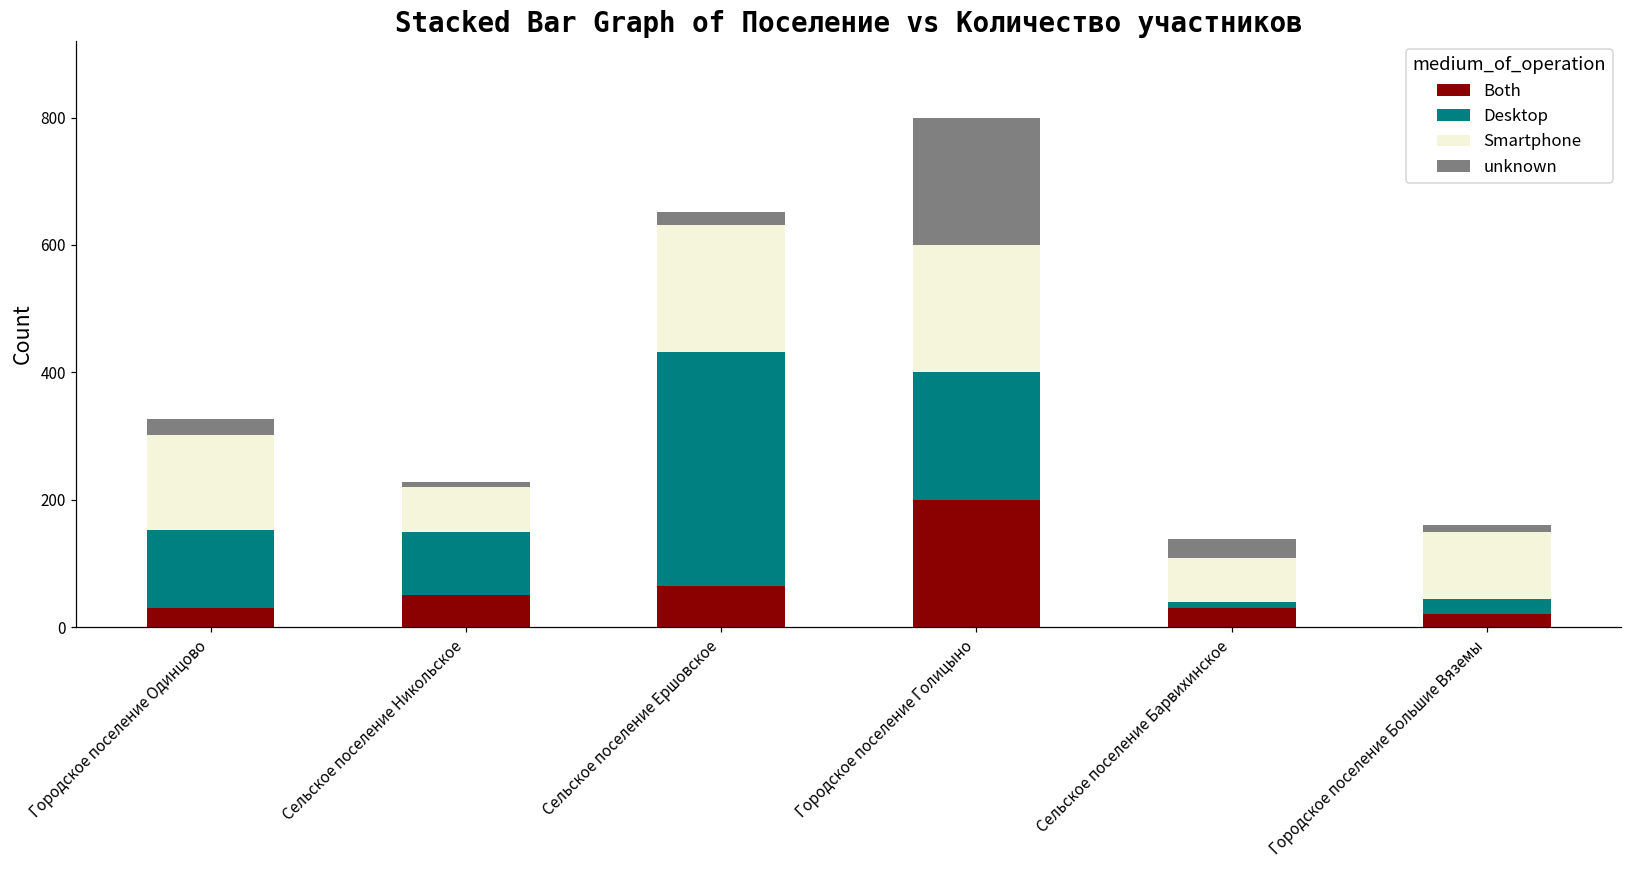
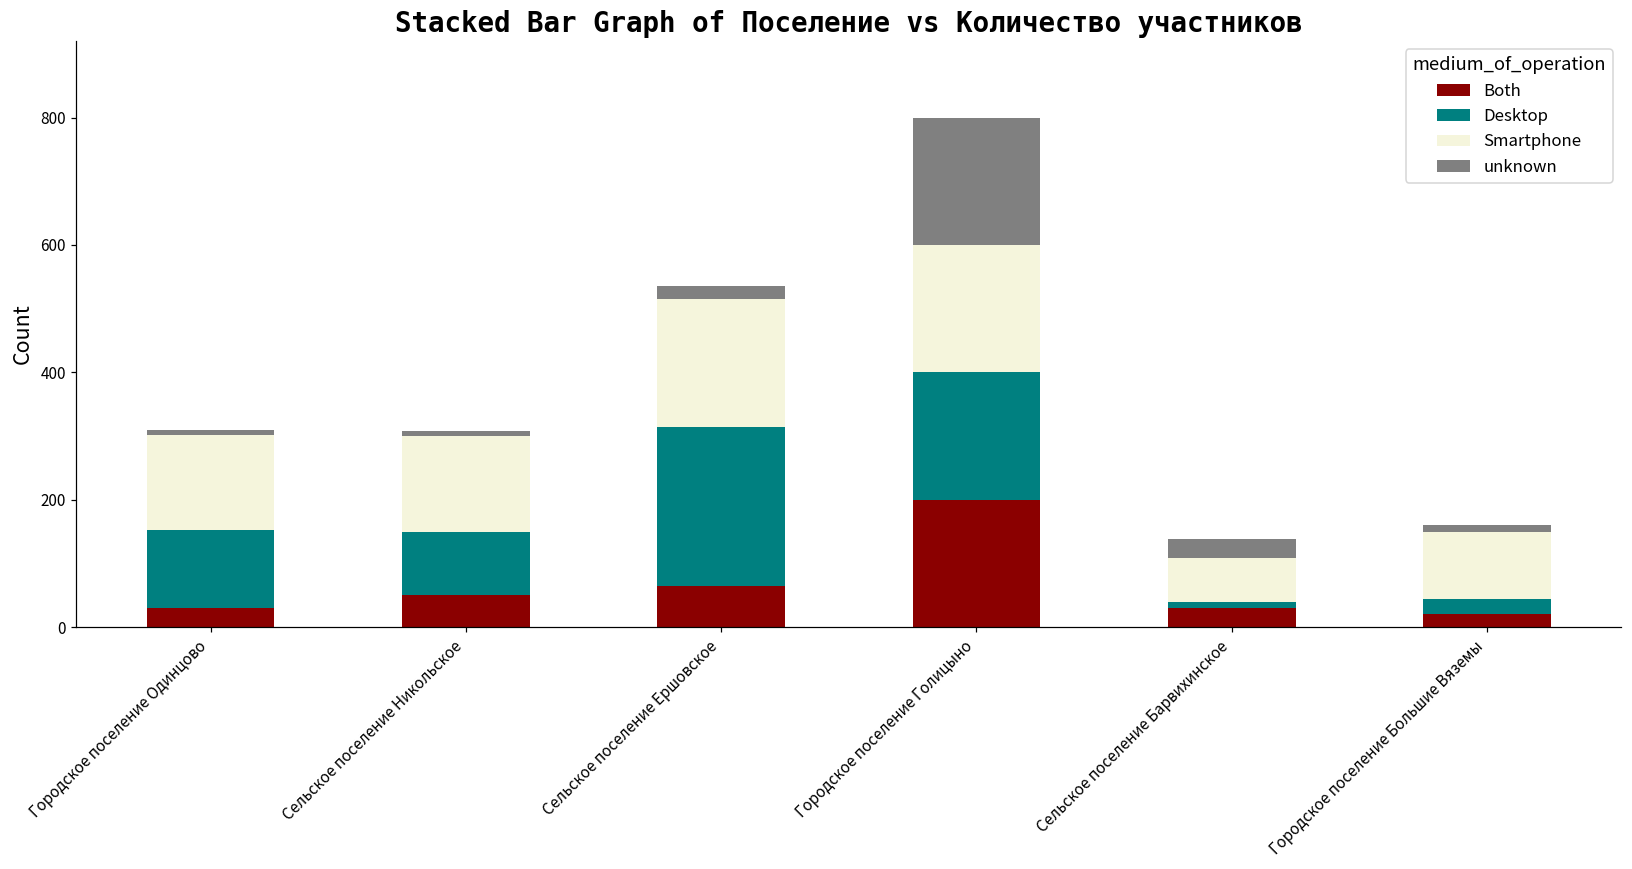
unknown, Городское поселение Одинцово: 30 -> 10
Smartphone, Сельское поселение Никольское: 70 -> 150
Desktop, Сельское поселение Ершовское: 370 -> 250
